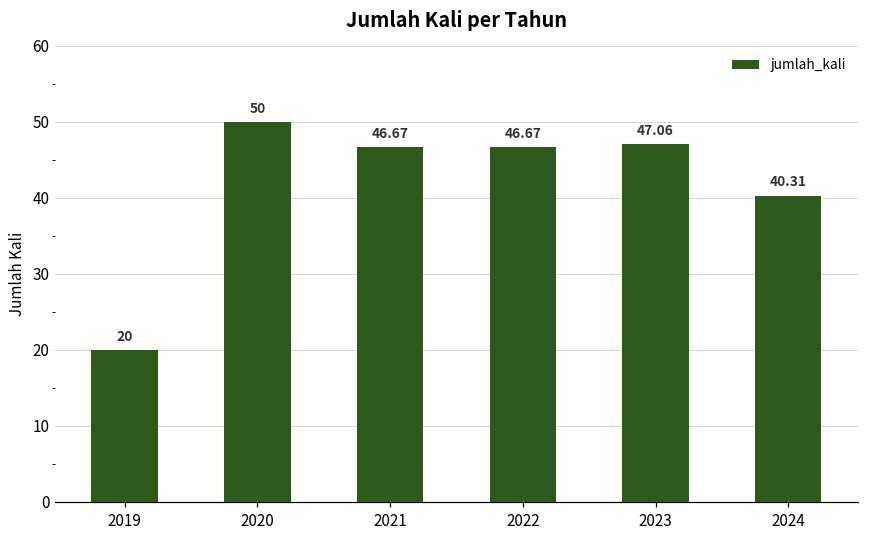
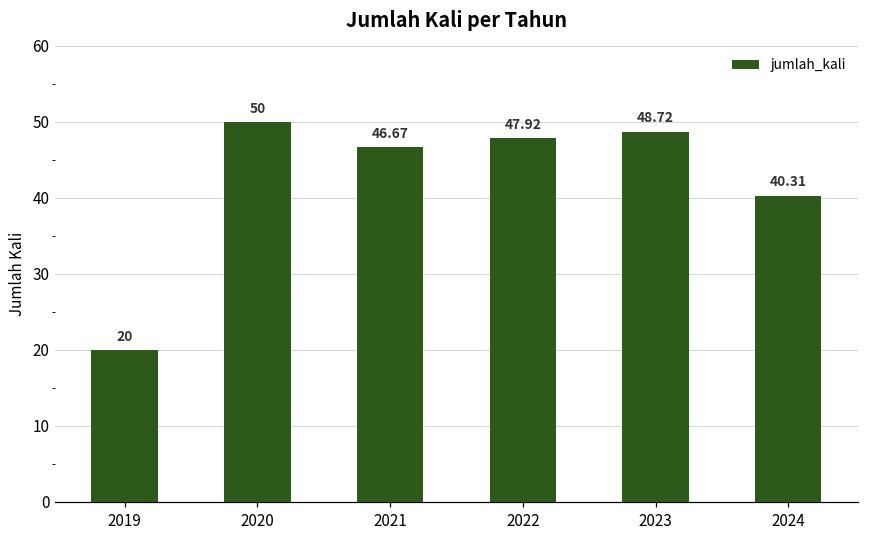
2022: 46.67 -> 47.92
2023: 47.06 -> 48.72
